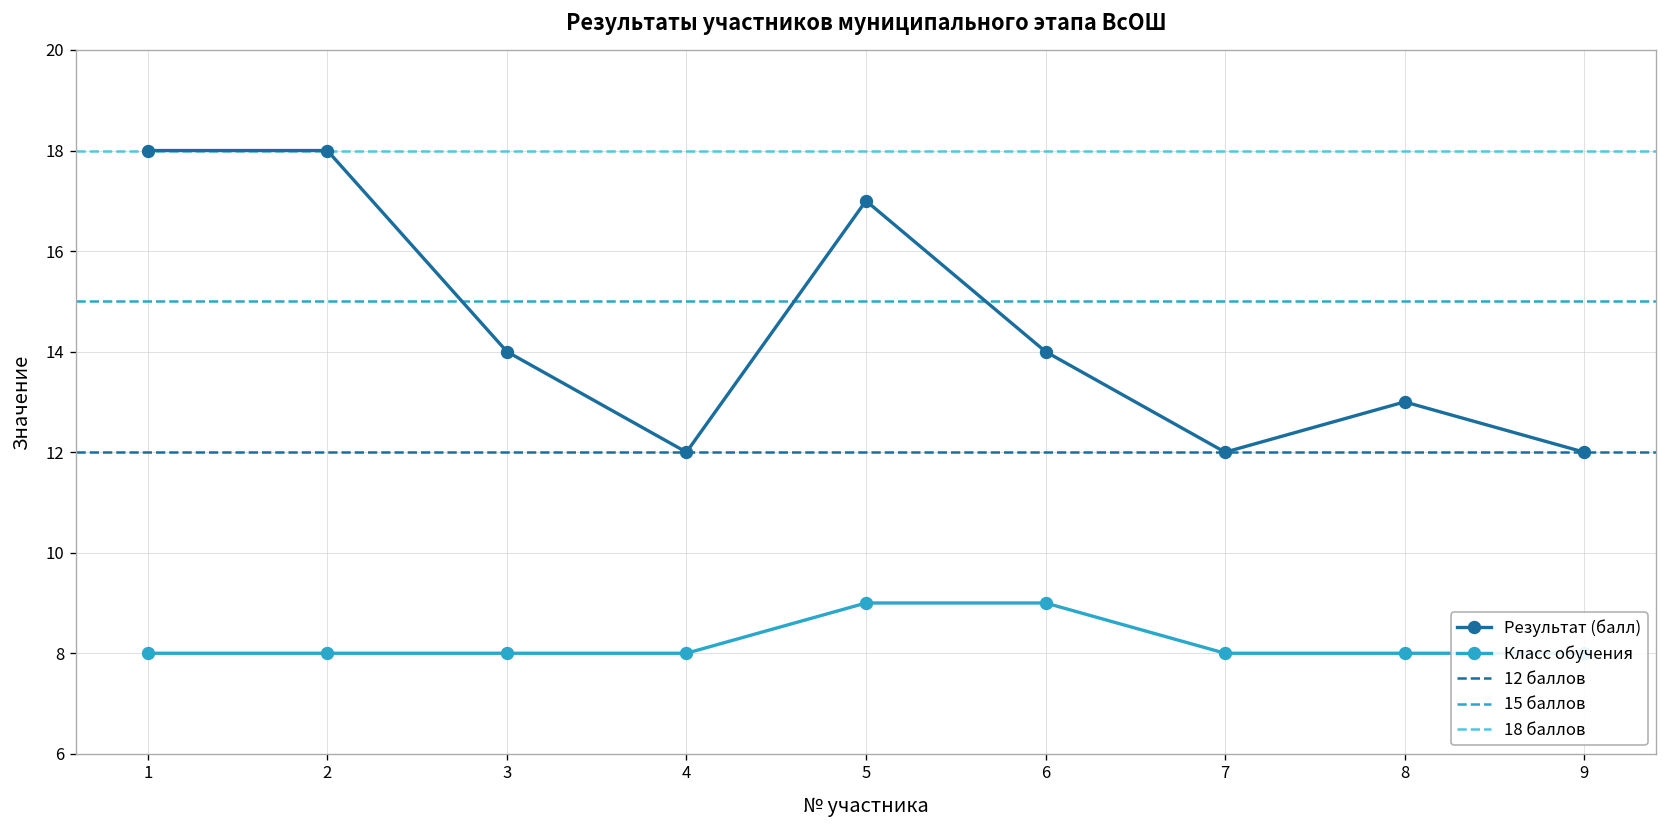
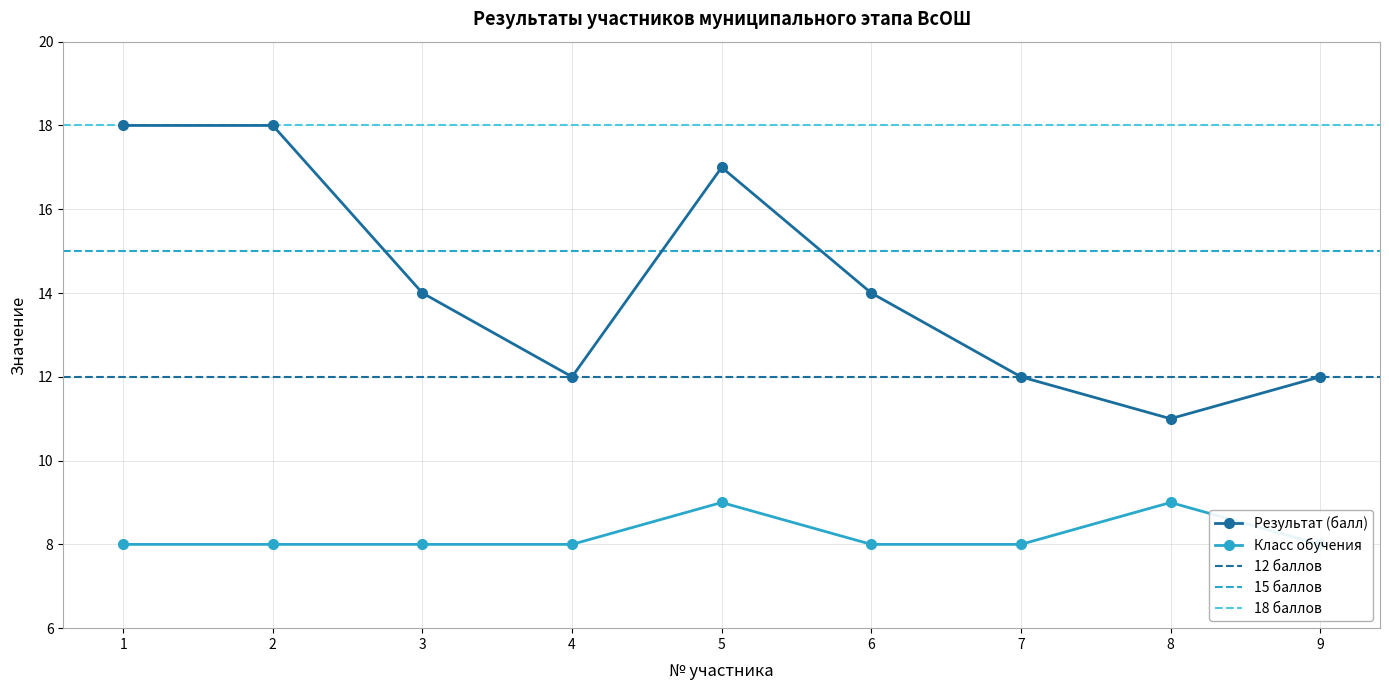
Класс обучения, 6: 9 -> 8
Результат (балл), 8: 13 -> 11
Класс обучения, 8: 8 -> 9
